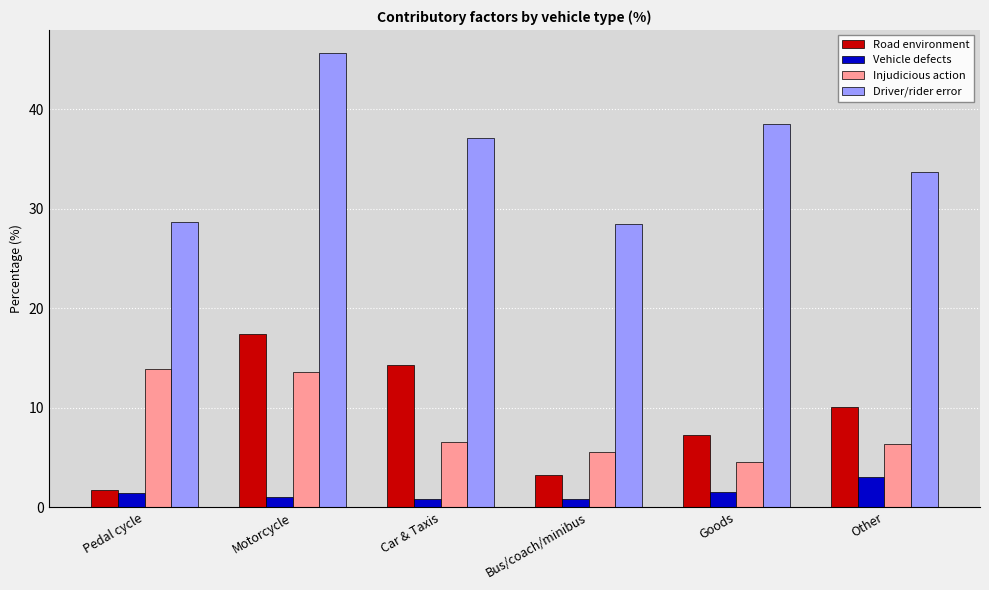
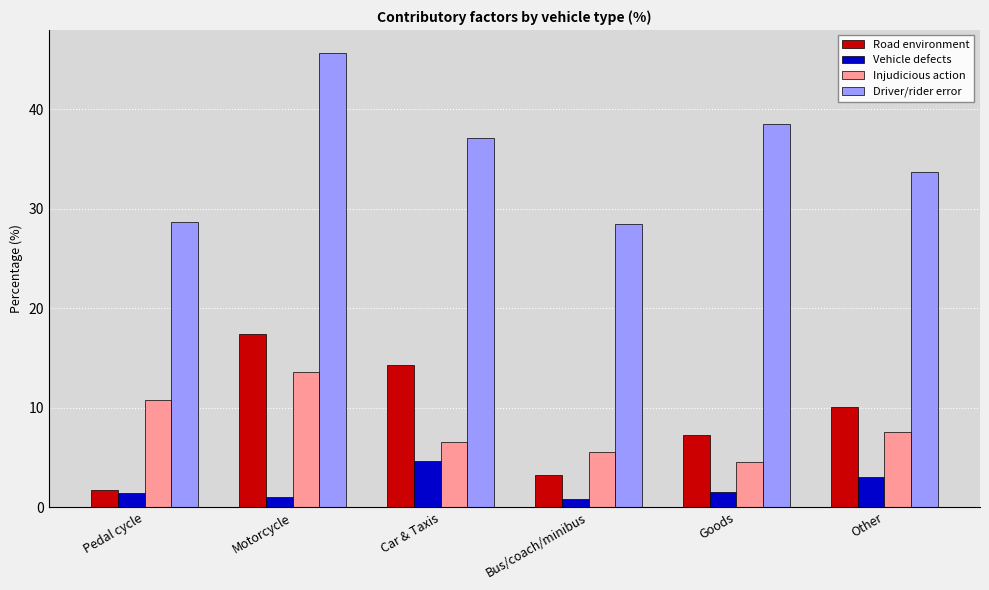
Injudicious action, Pedal cycle: 14 -> 11
Vehicle defects, Car & Taxis: 1 -> 5
Injudicious action, Other: 6 -> 8
